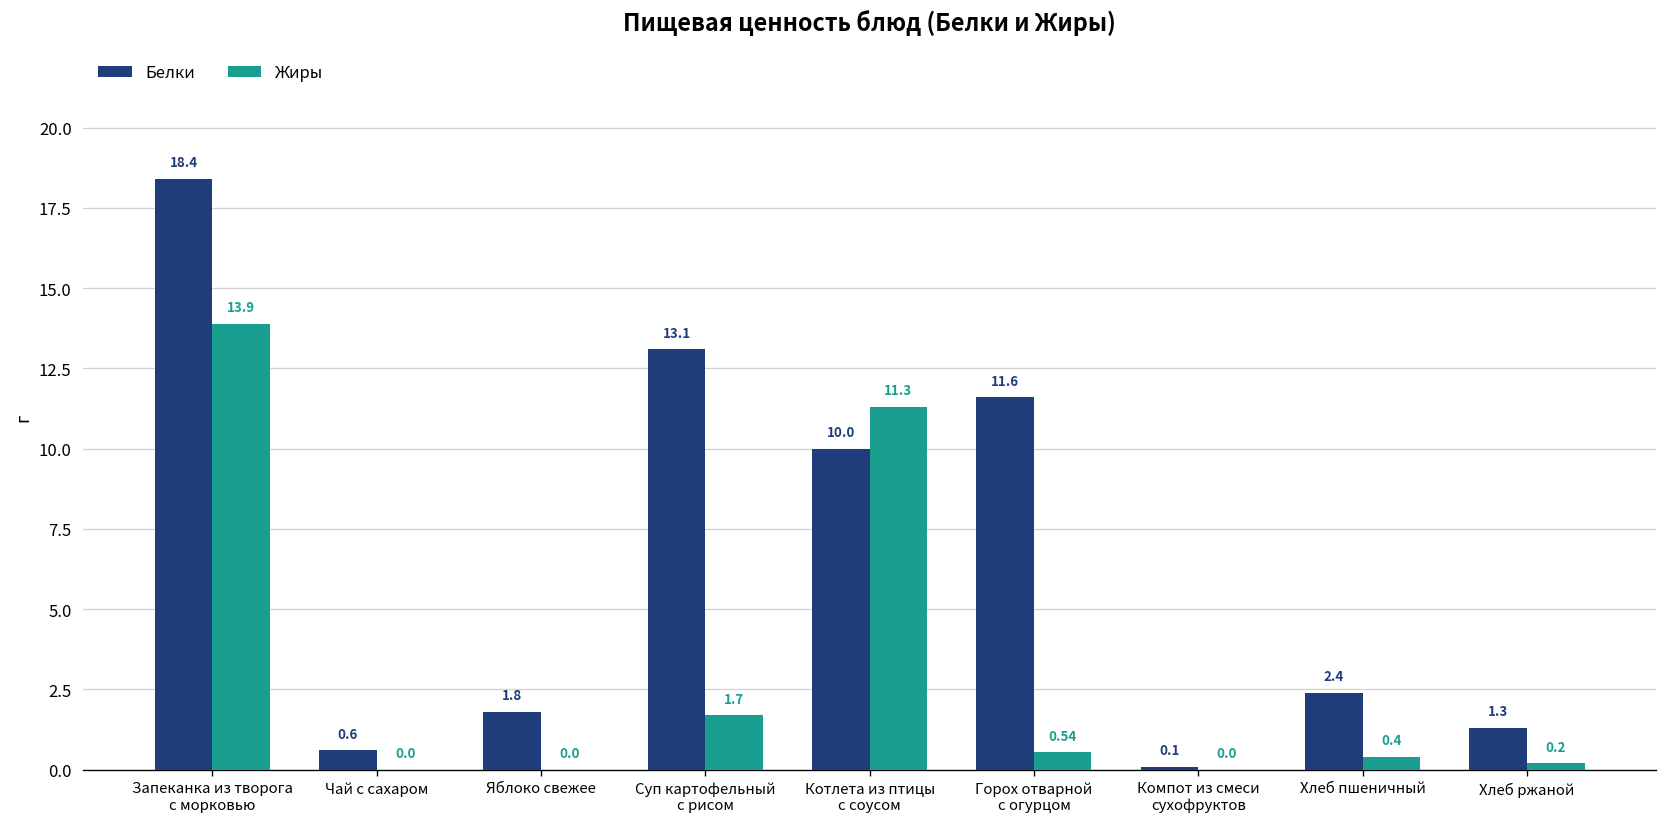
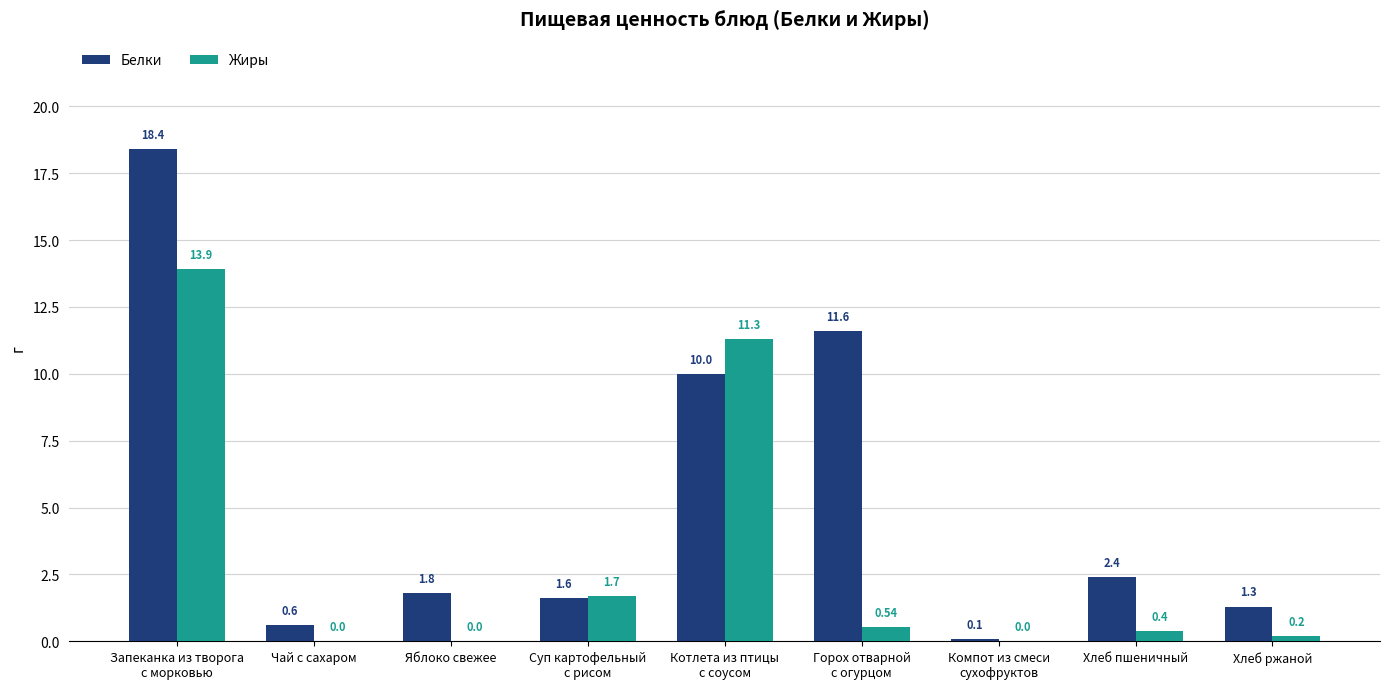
Белки, Суп картофельный с рисом: 13.1 -> 1.6
